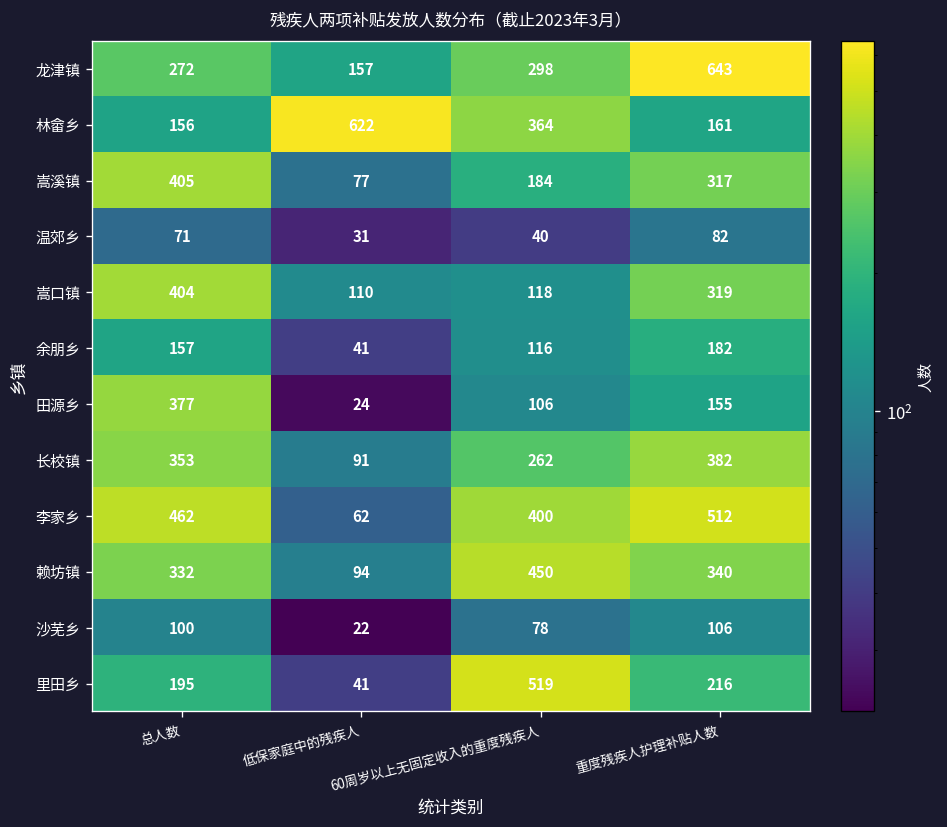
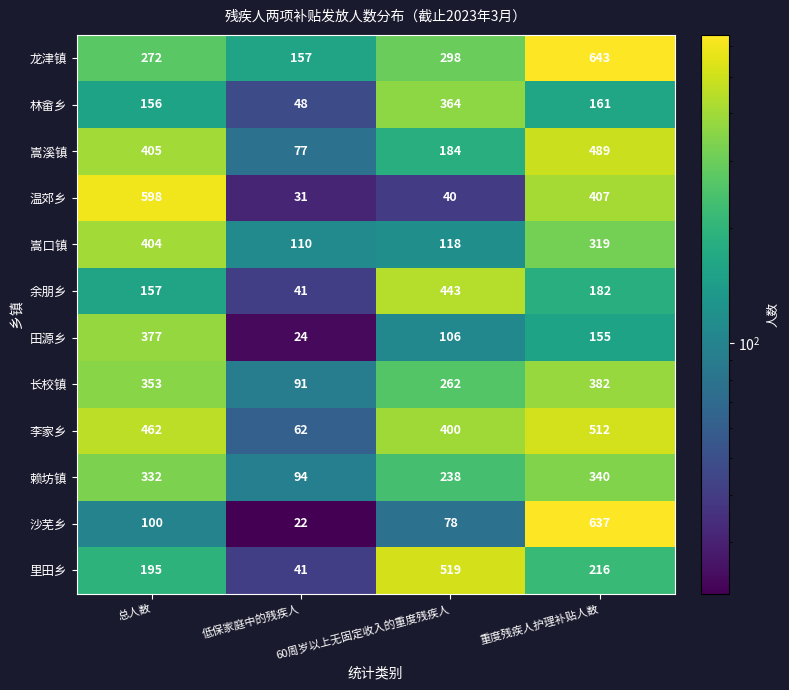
林畲乡, 低保家庭中的残疾人: 622 -> 48
嵩溪镇, 重度残疾人护理补贴人数: 317 -> 489
温郊乡, 总人数: 71 -> 598
温郊乡, 重度残疾人护理补贴人数: 82 -> 407
余朋乡, 60周岁以上无固定收入的重度残疾人: 116 -> 443
赖坊镇, 60周岁以上无固定收入的重度残疾人: 450 -> 238
沙芜乡, 重度残疾人护理补贴人数: 106 -> 637
